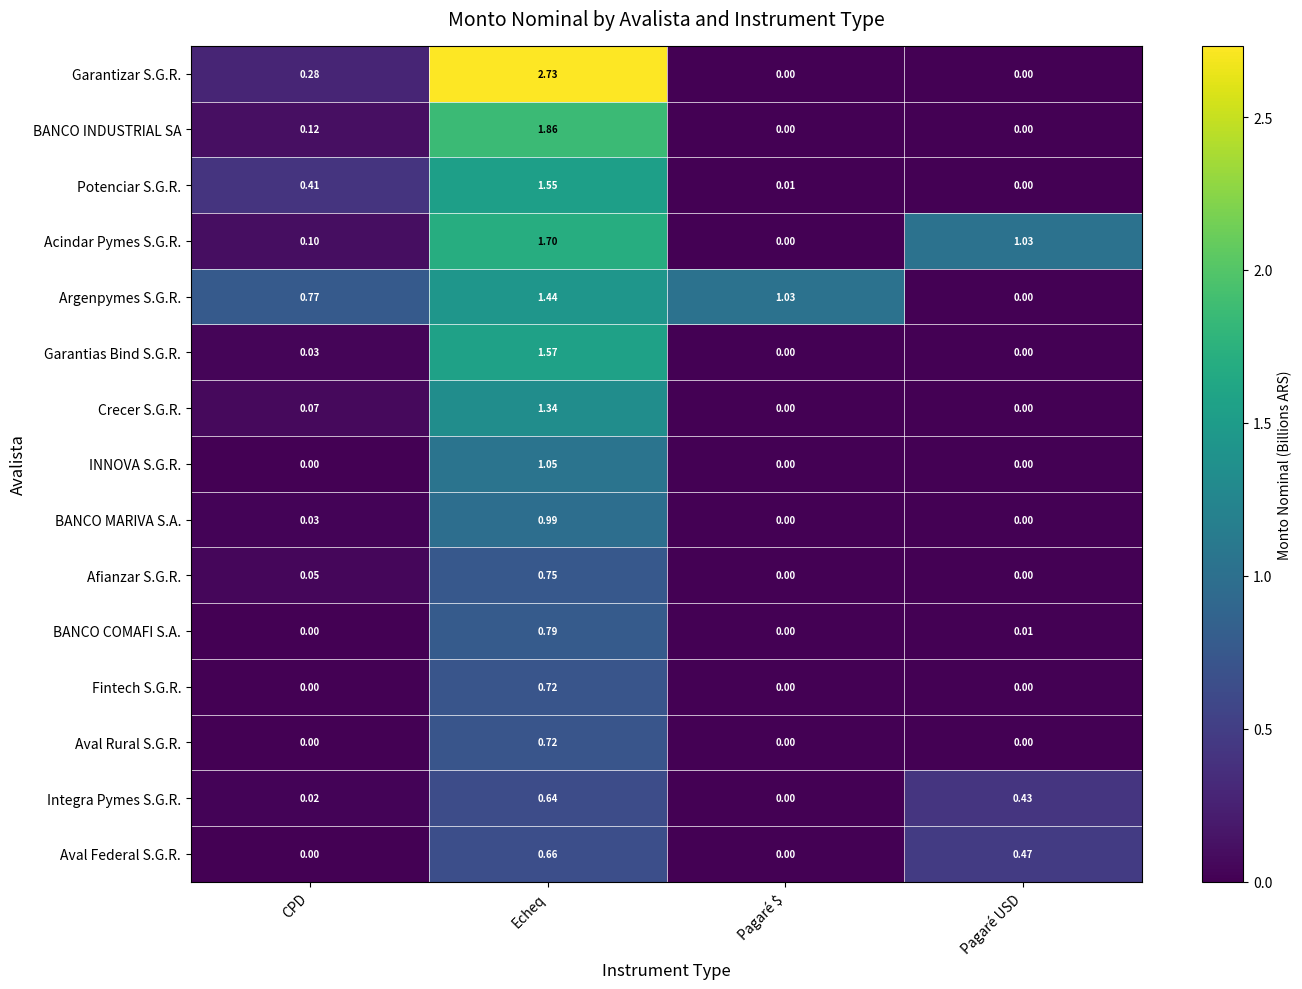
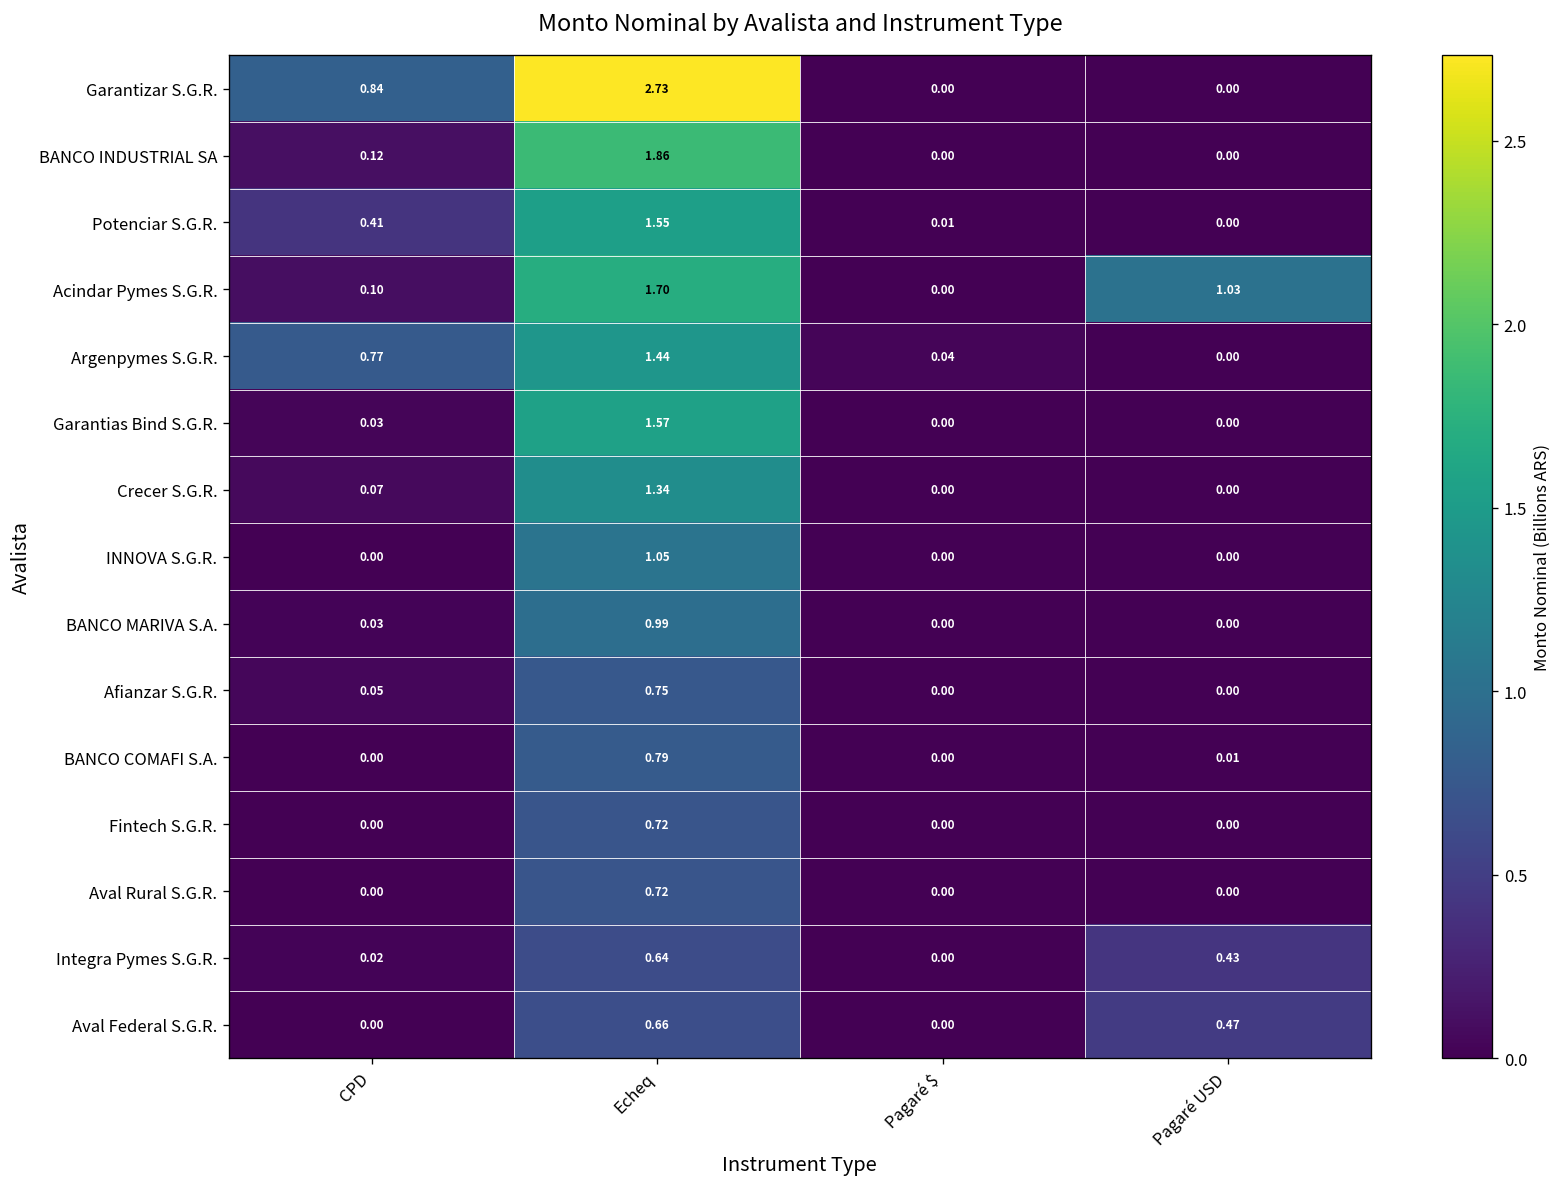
Garantizar S.G.R., CPD: 0.28 -> 0.84
Argenpymes S.G.R., Pagaré $: 1.03 -> 0.04
